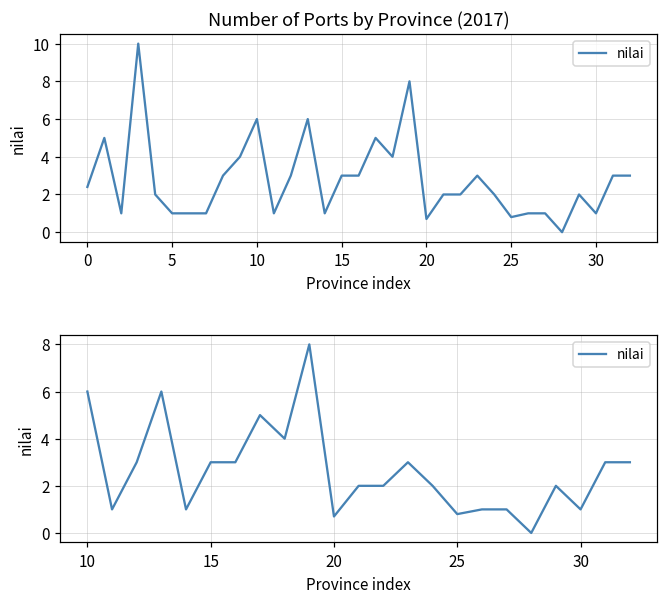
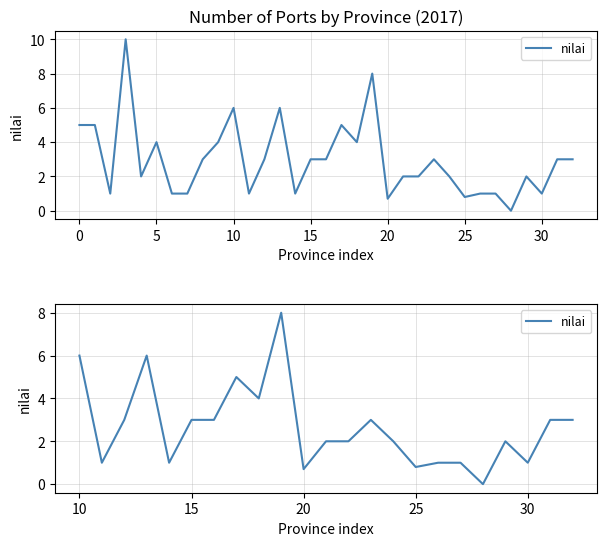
Number of Ports by Province (2017), 0: 2.4 -> 5.0
Number of Ports by Province (2017), 5: 1 -> 4
